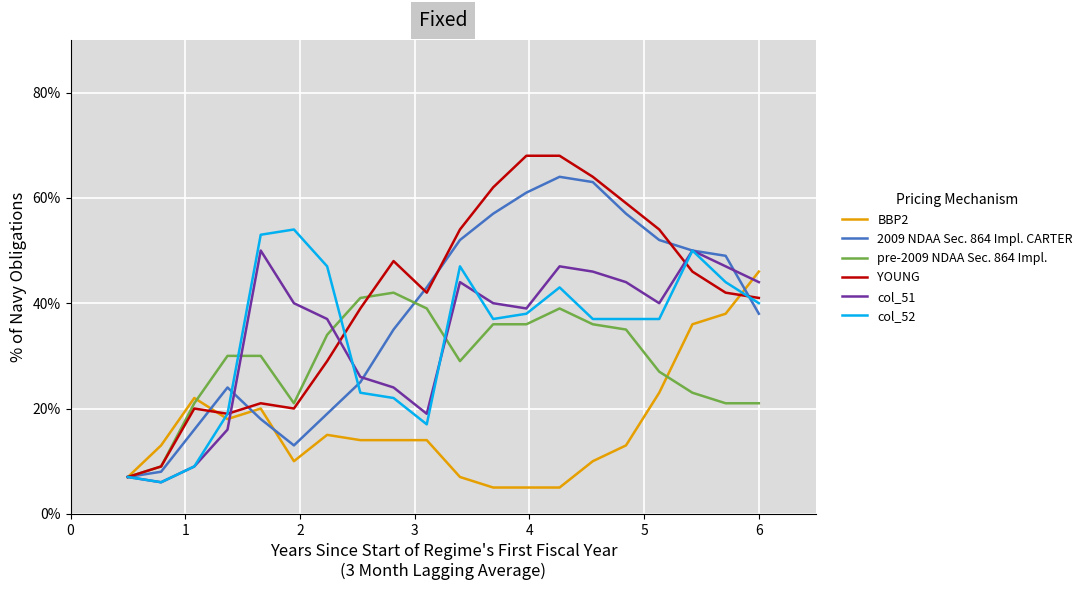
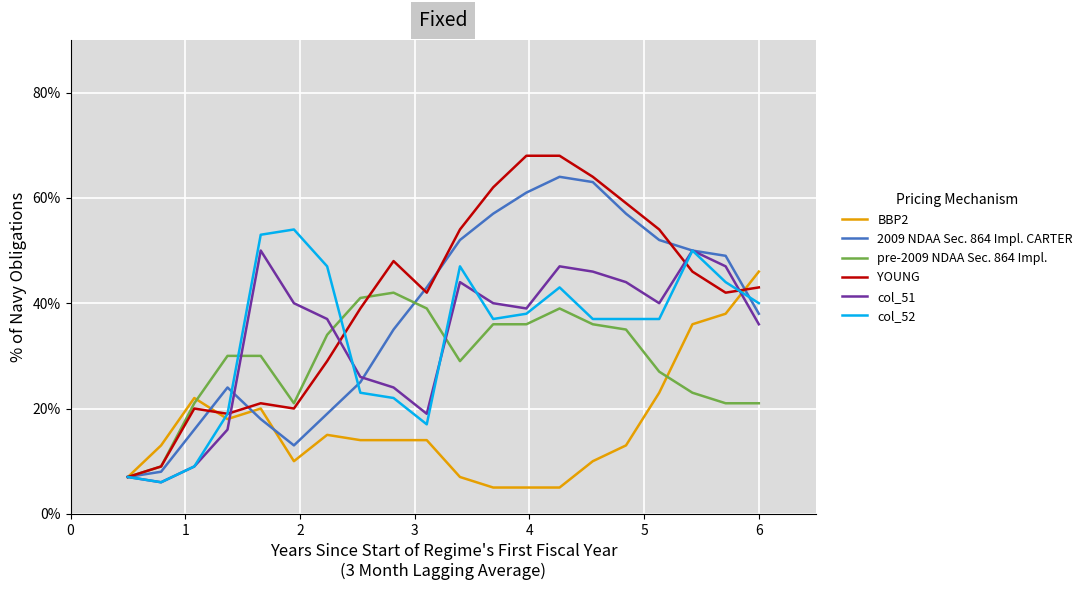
YOUNG, 6: 41% -> 43%
col_51, 6: 44% -> 36%
